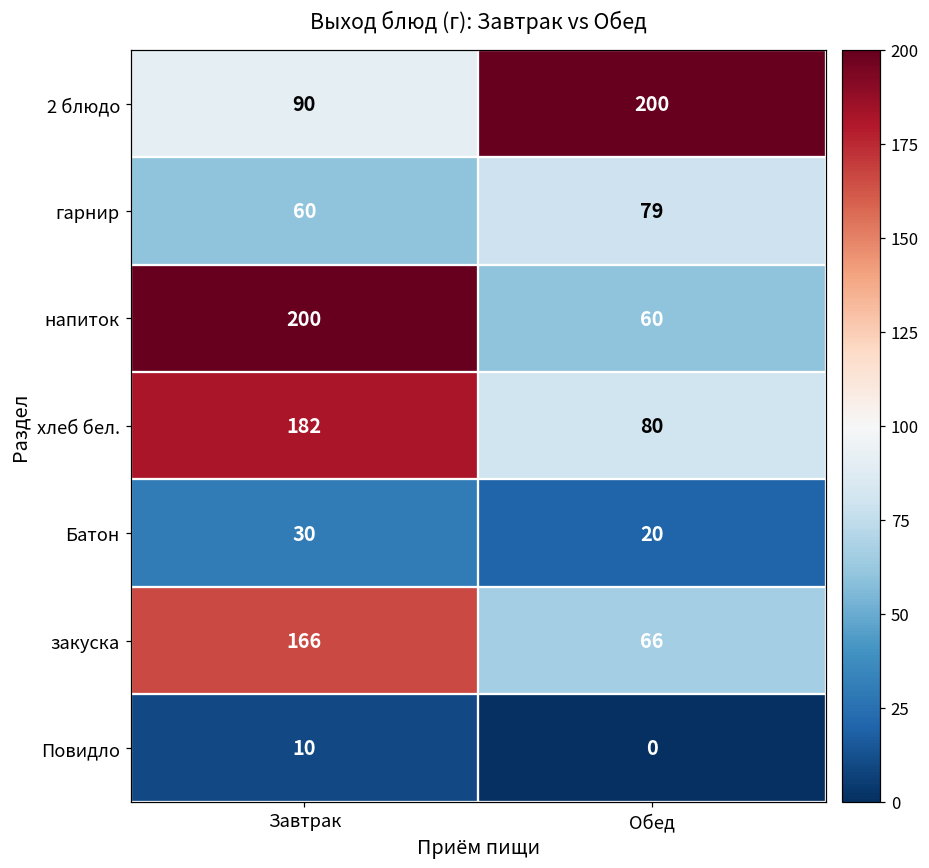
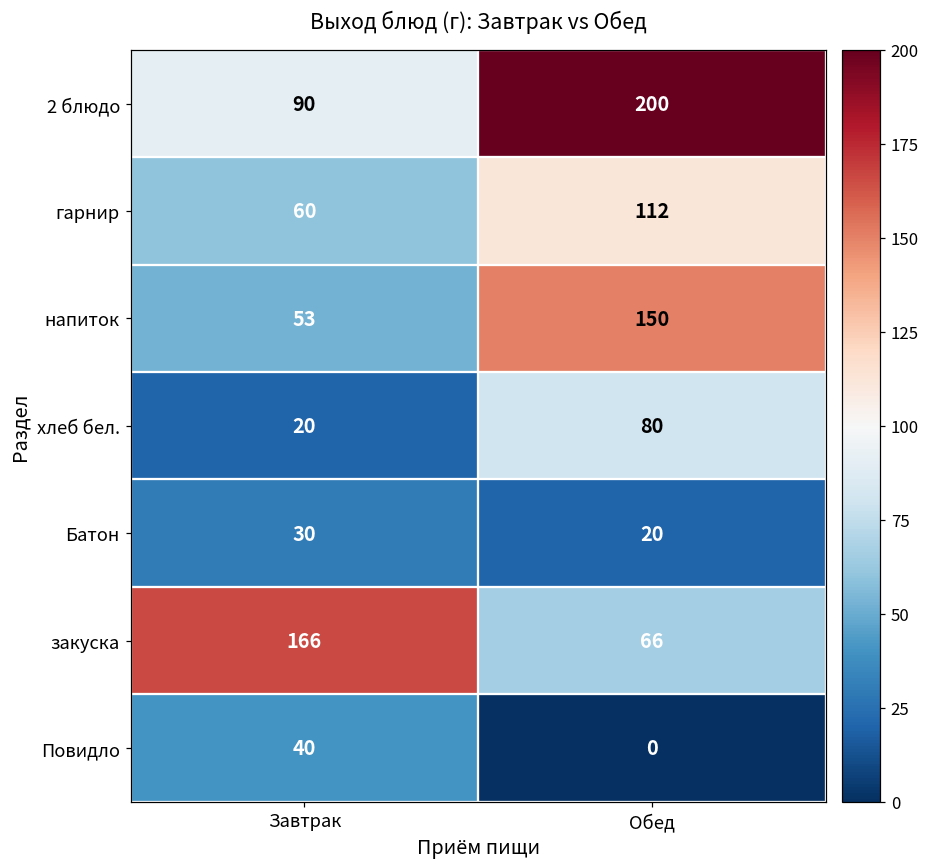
гарнир, Обед: 79 -> 112
напиток, Завтрак: 200 -> 53
напиток, Обед: 60 -> 150
хлеб бел., Завтрак: 182 -> 20
Повидло, Завтрак: 10 -> 40
